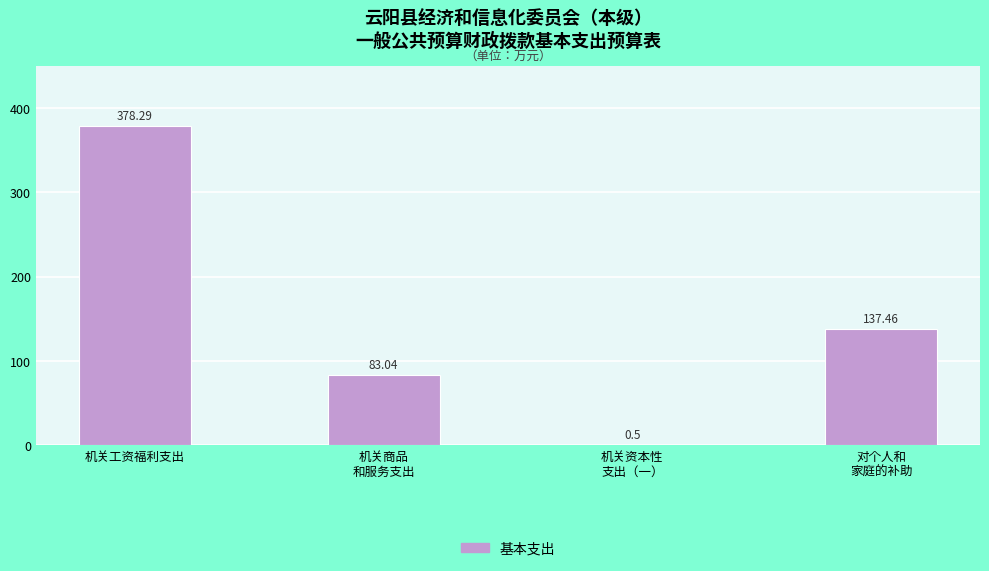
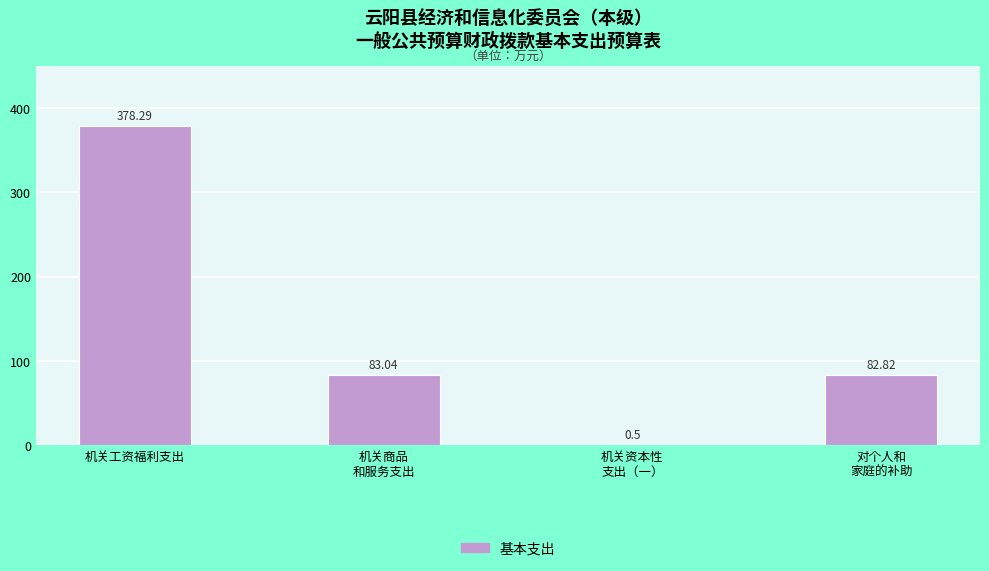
对个人和 家庭的补助: 137.46 -> 82.82
